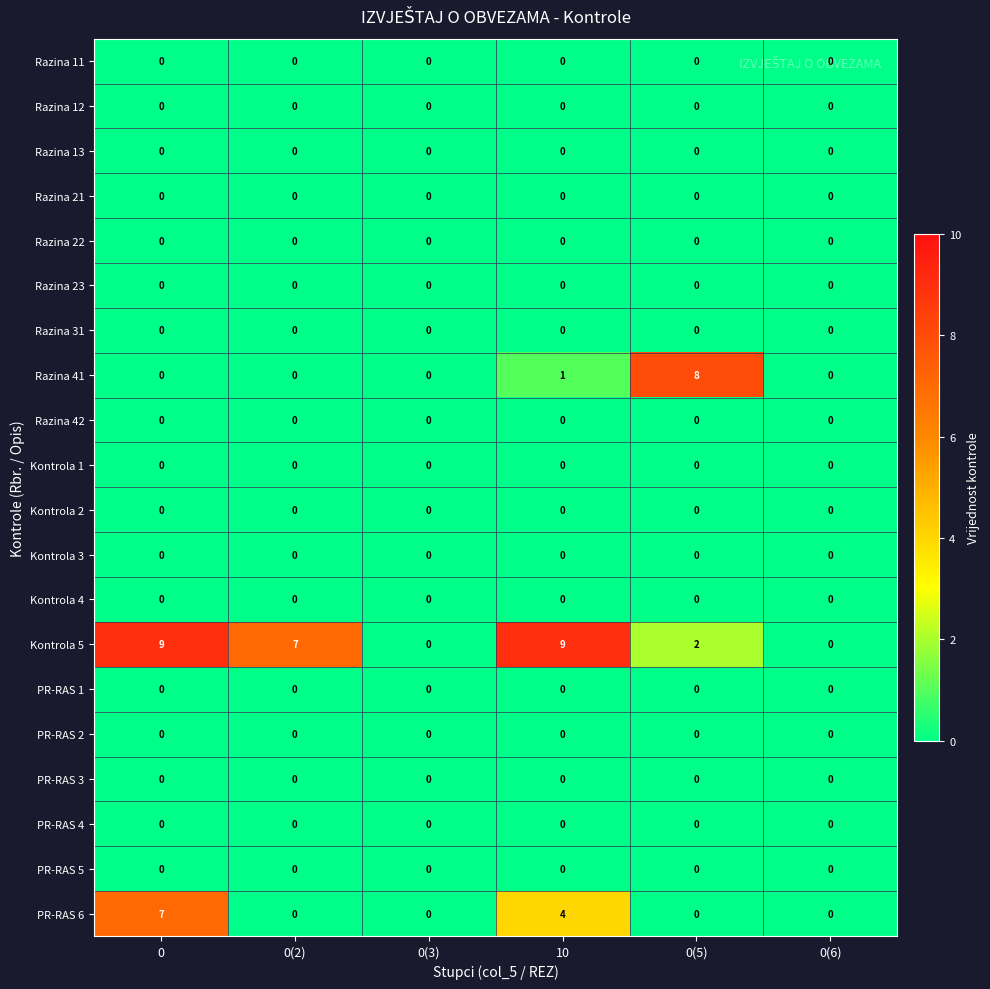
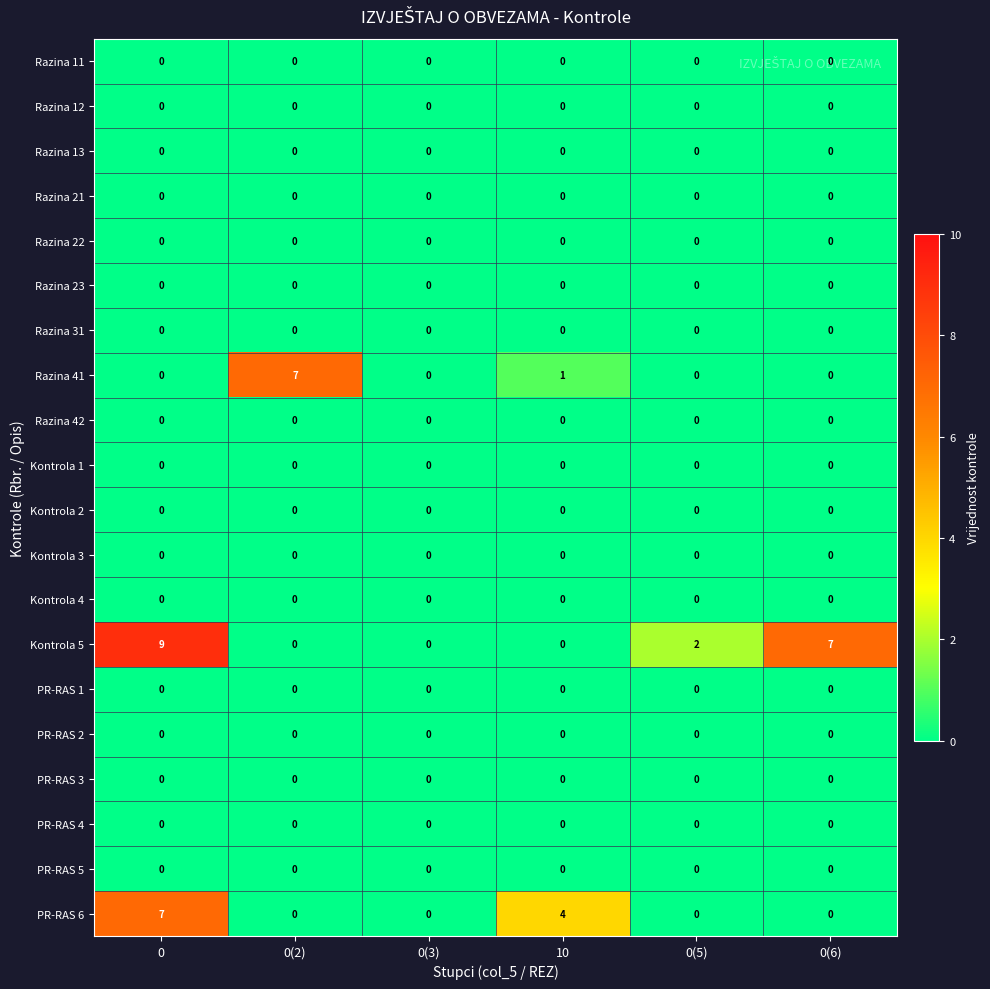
Razina 41, 0(2): 0 -> 7
Razina 41, 0(5): 8 -> 0
Kontrola 5, 0(2): 7 -> 0
Kontrola 5, 10: 9 -> 0
Kontrola 5, 0(6): 0 -> 7
